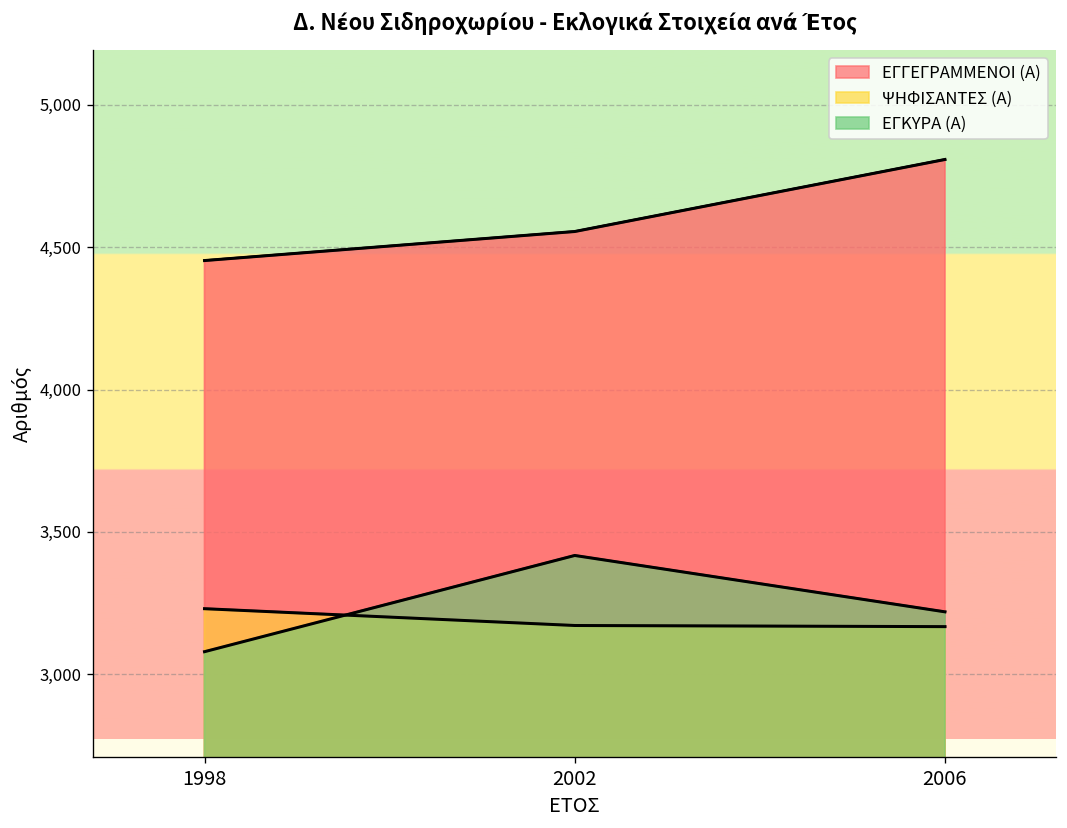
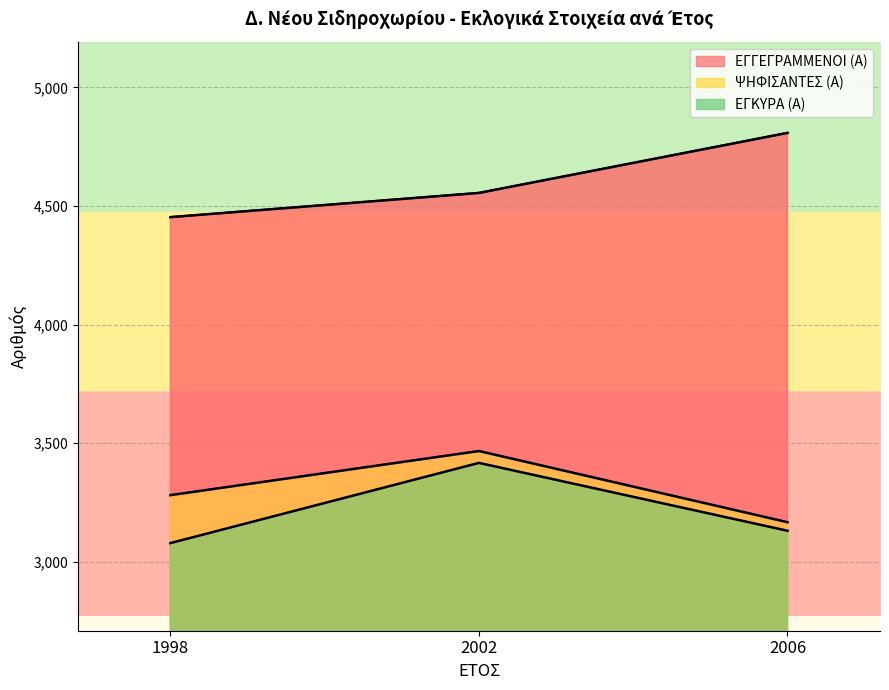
ΨΗΦΙΣΑΝΤΕΣ (Α), 1998: 3,230 -> 3,280
ΨΗΦΙΣΑΝΤΕΣ (Α), 2002: 3,170 -> 3,470
ΕΓΚΥΡΑ (Α), 2006: 3,220 -> 3,130
